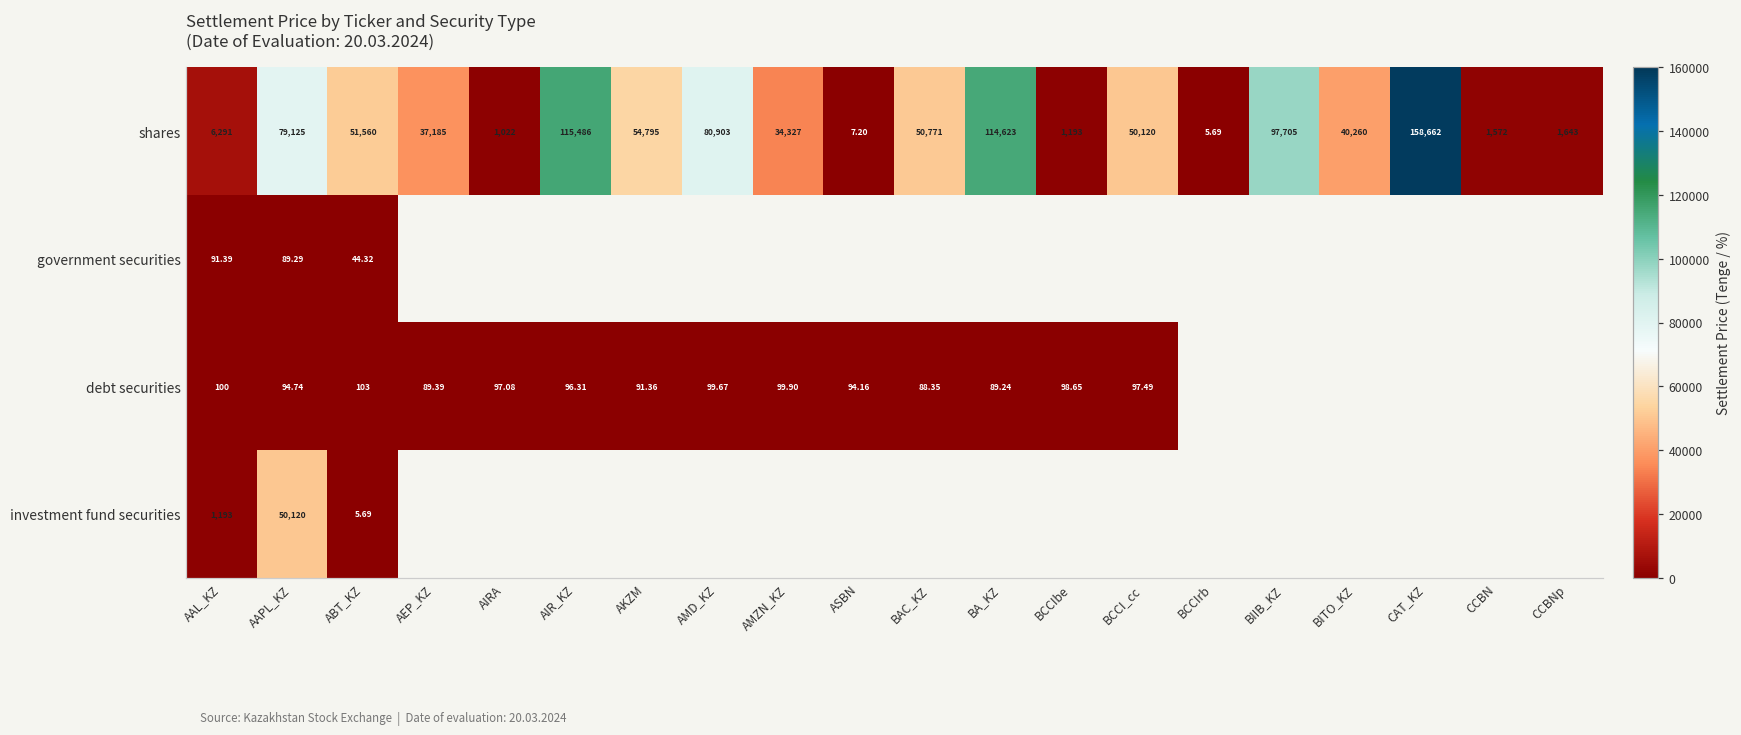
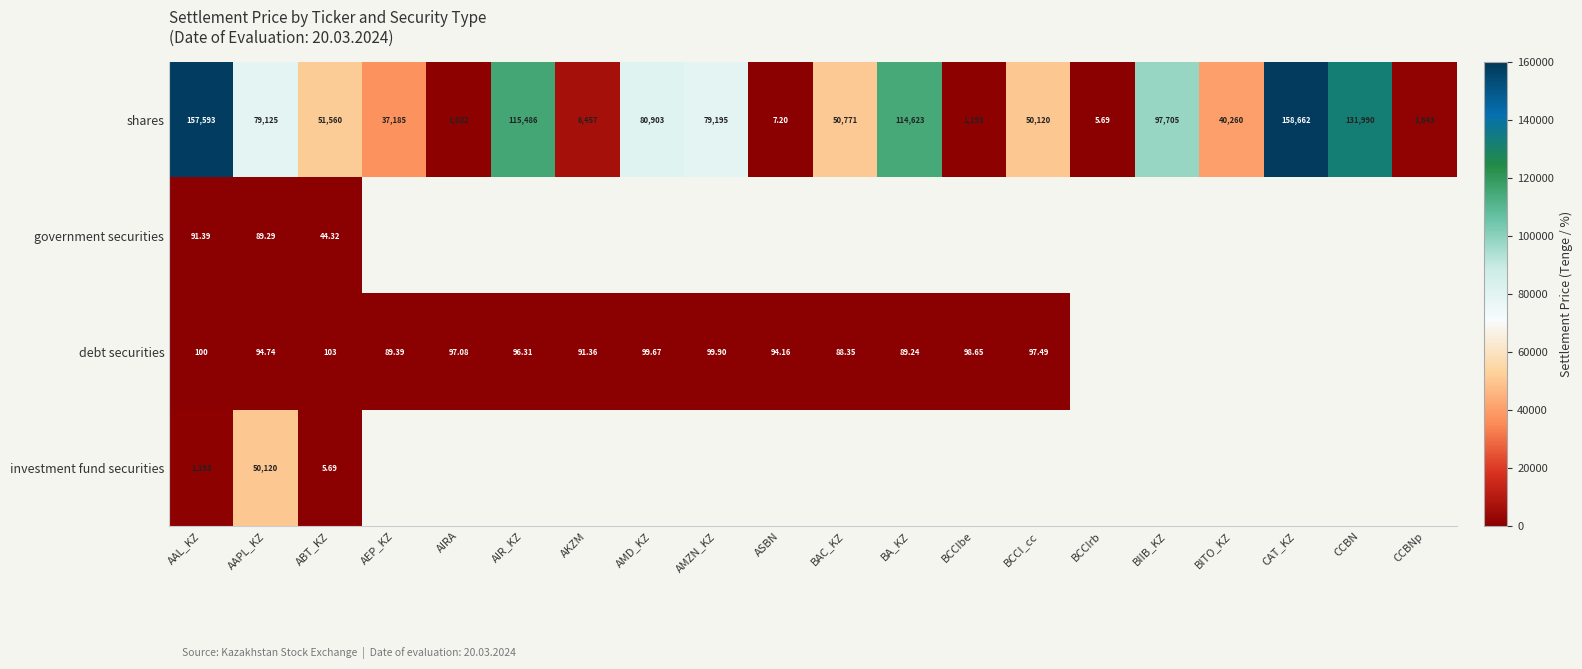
shares, AAL_KZ: 6,291 -> 157,593
shares, AKZM: 54,795 -> 6,457
shares, AMZN_KZ: 34,327 -> 79,195
shares, CCBN: 1,572 -> 131,990
